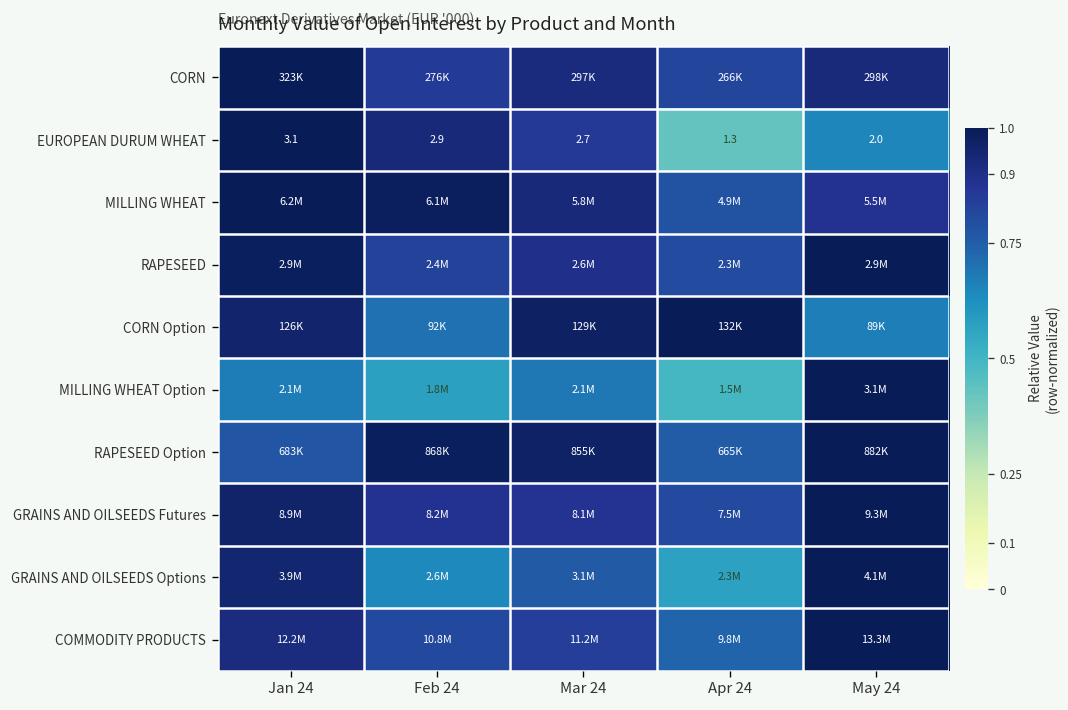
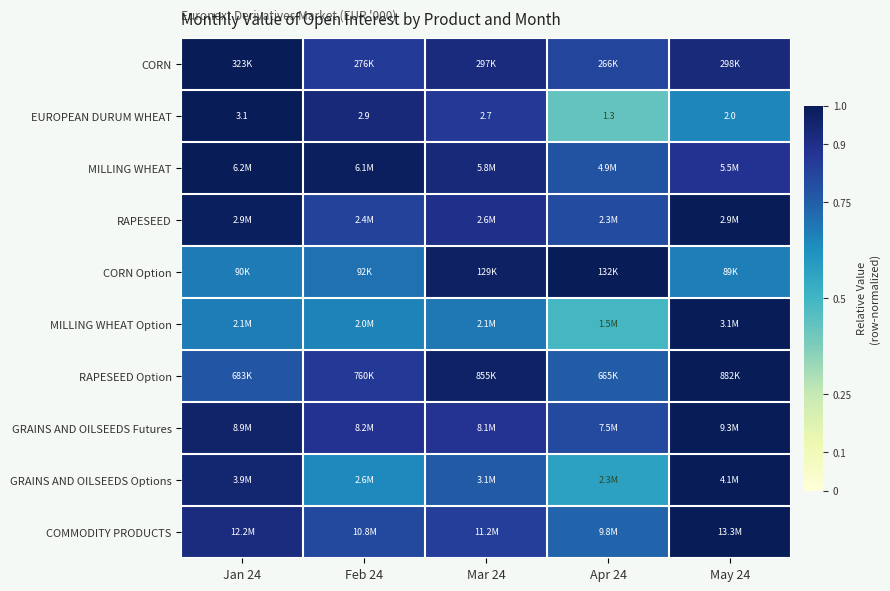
CORN Option, Jan 24: 126K -> 90K
MILLING WHEAT Option, Feb 24: 1.8M -> 2.0M
RAPESEED Option, Feb 24: 868K -> 760K
